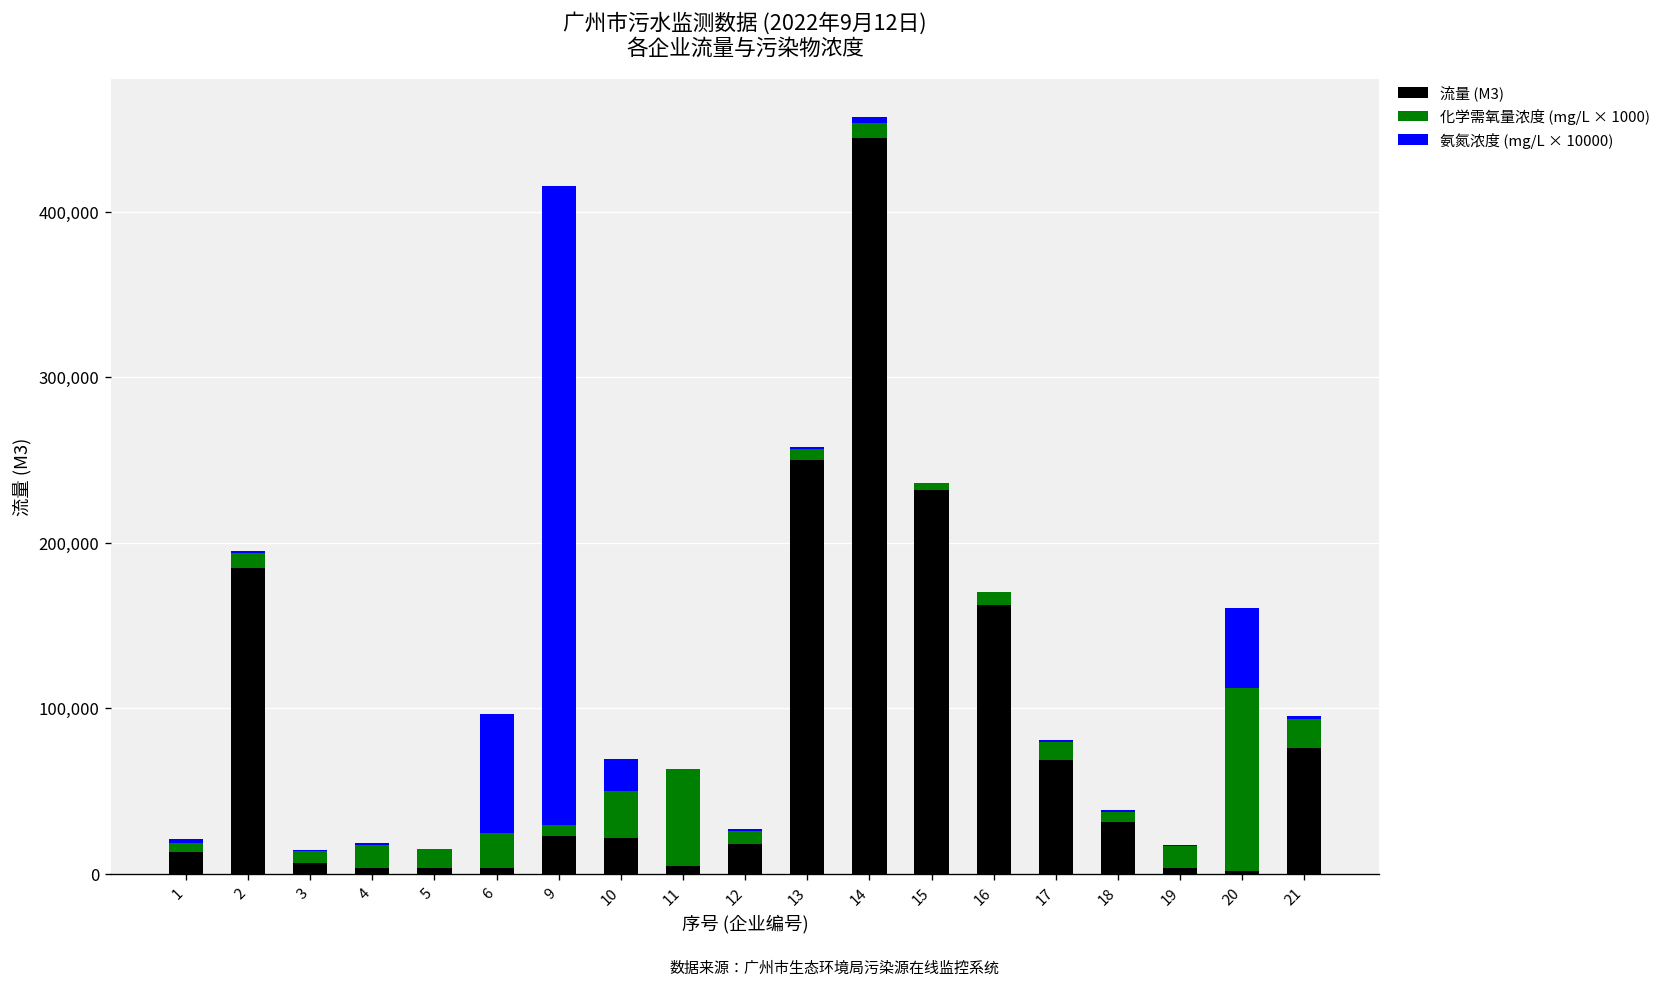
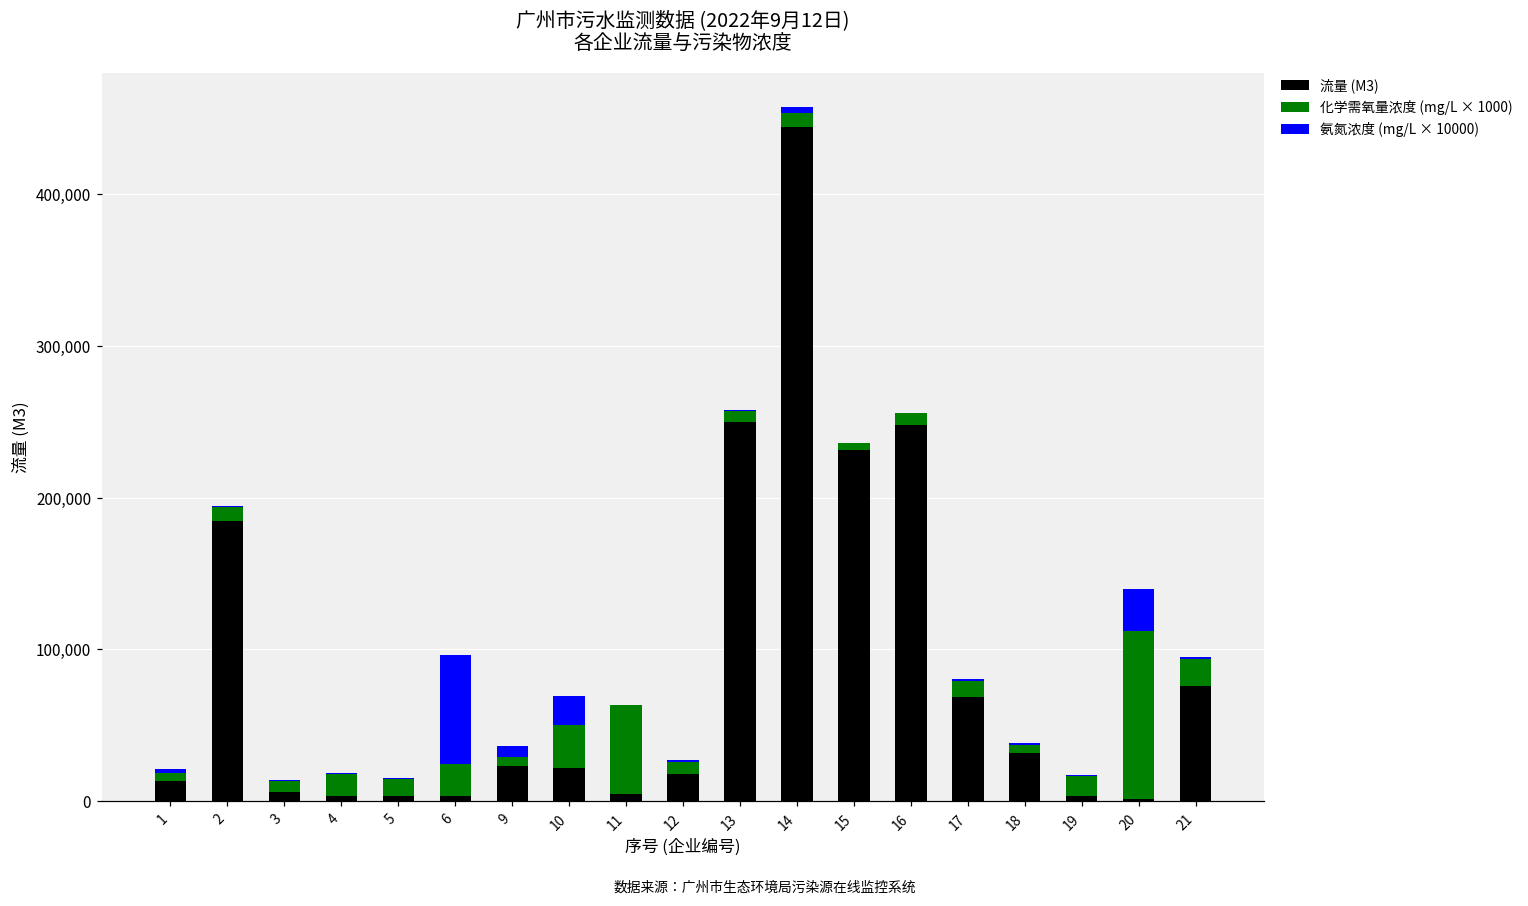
氨氮浓度 (mg/L × 10000), 9: 386,000 -> 7,000
流量 (M3), 16: 162,000 -> 248,000
氨氮浓度 (mg/L × 10000), 20: 48,000 -> 28,000
